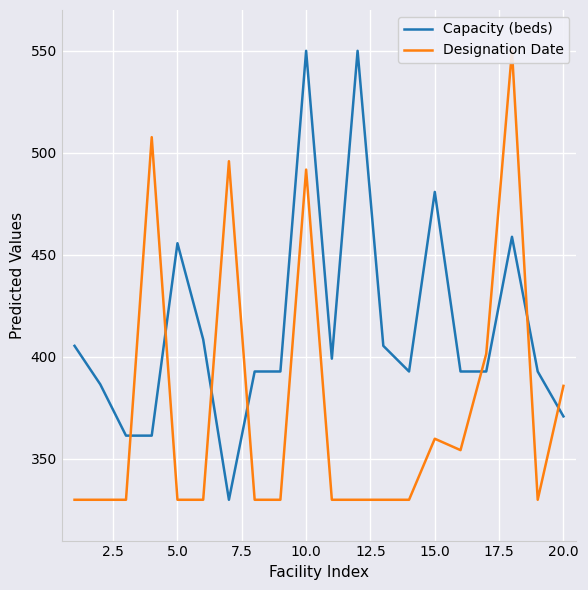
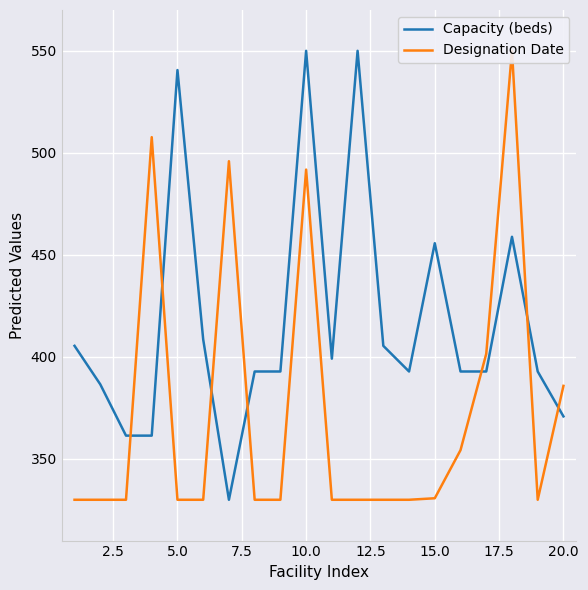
Capacity (beds), 5.0: 456 -> 541
Capacity (beds), 15.0: 481 -> 456
Designation Date, 15.0: 360 -> 331
